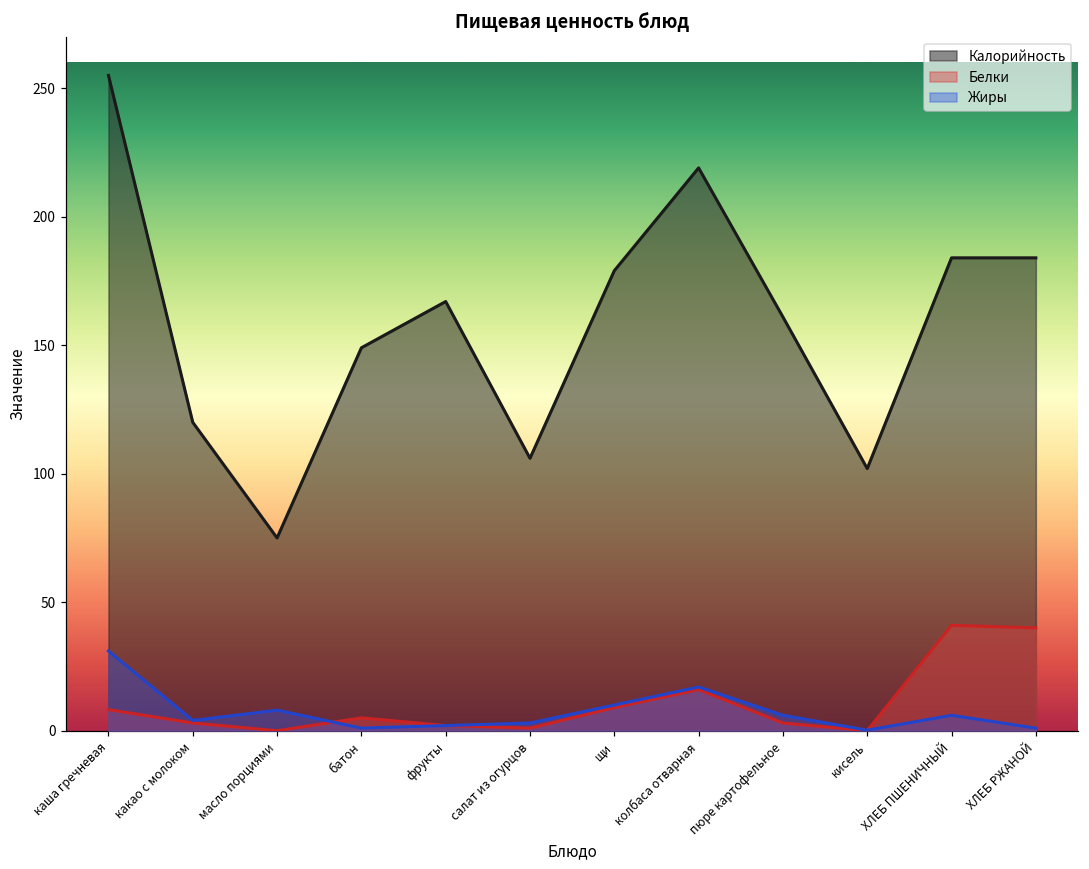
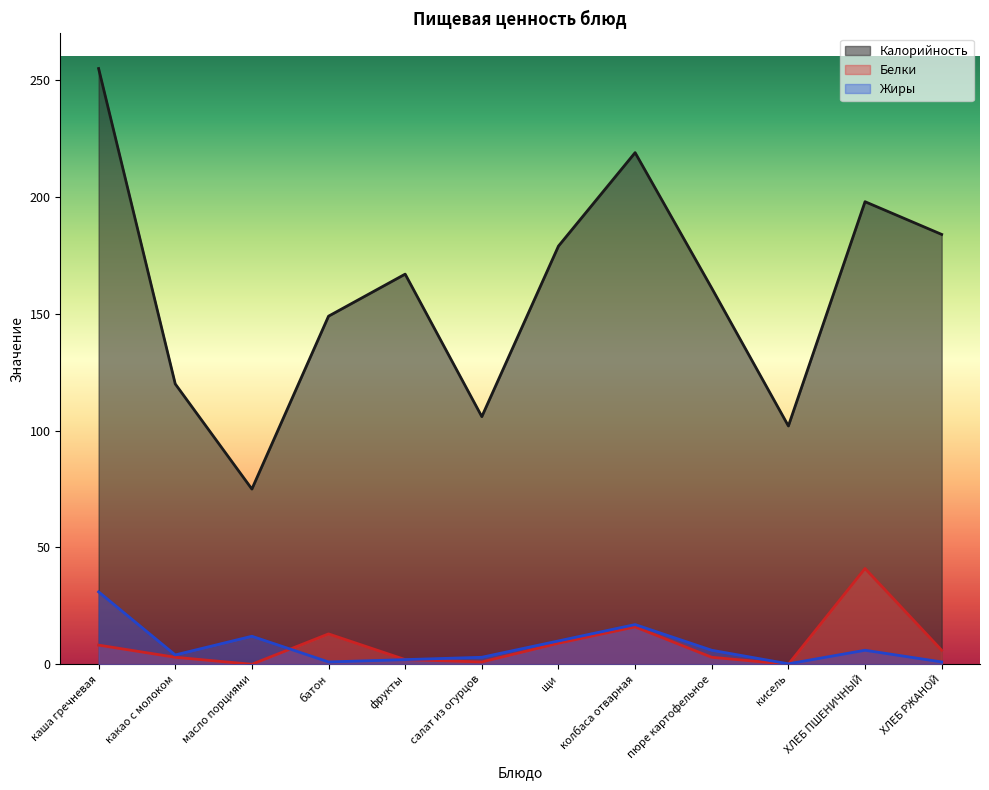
Жиры, масло порциями: 8 -> 12
Белки, батон: 5 -> 13
Калорийность, ХЛЕБ ПШЕНИЧНЫЙ: 184 -> 198
Белки, ХЛЕБ РЖАНОЙ: 40 -> 6
